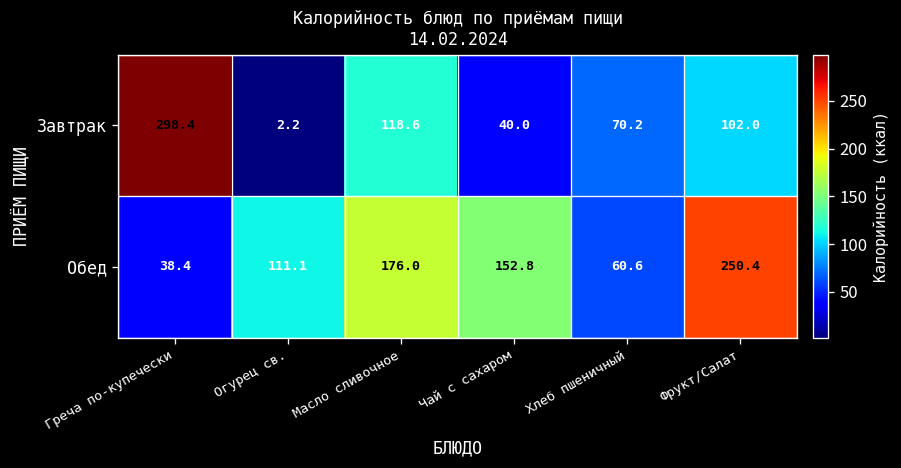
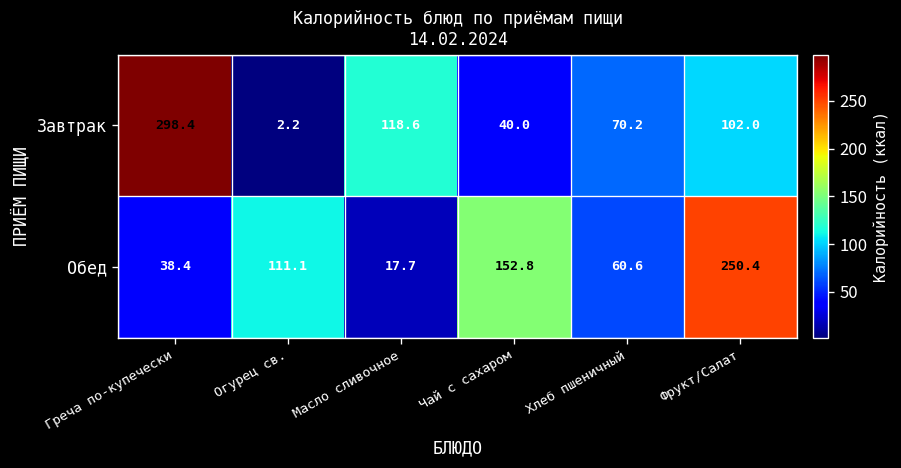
Обед, Масло сливочное: 176.0 -> 17.7
